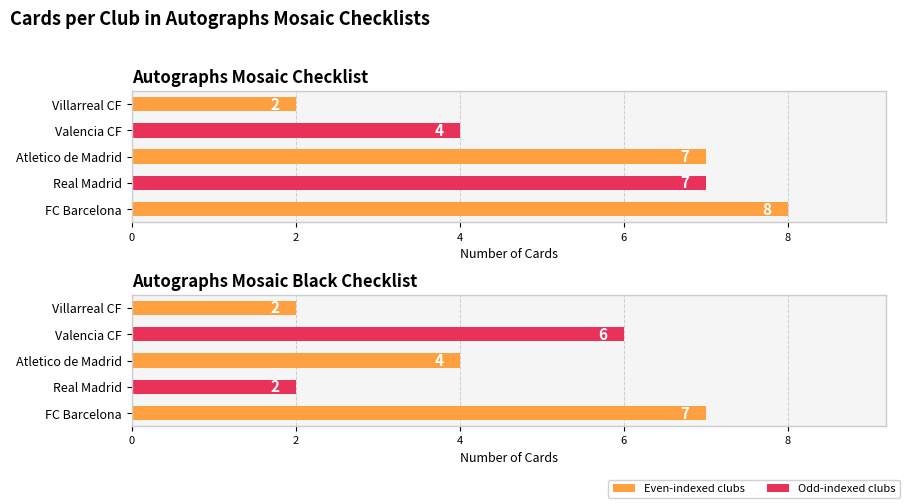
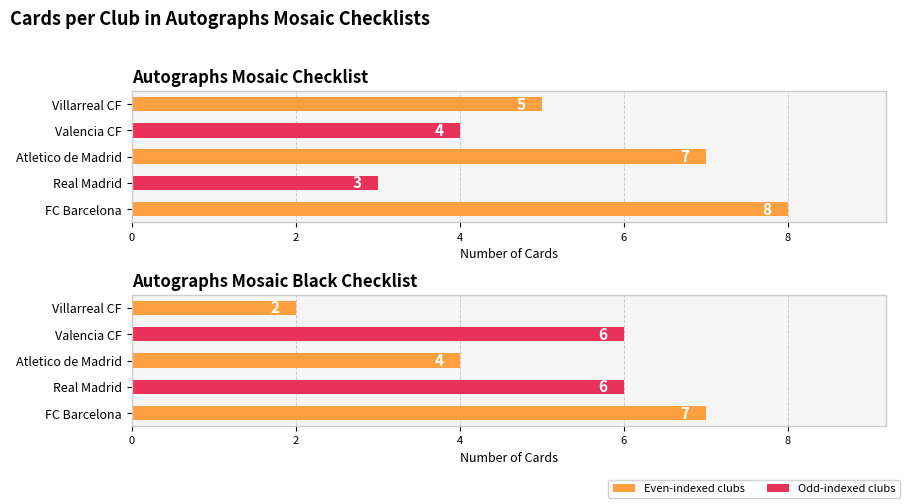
Autographs Mosaic Checklist, Villarreal CF: 2 -> 5
Autographs Mosaic Checklist, Real Madrid: 7 -> 3
Autographs Mosaic Black Checklist, Real Madrid: 2 -> 6
